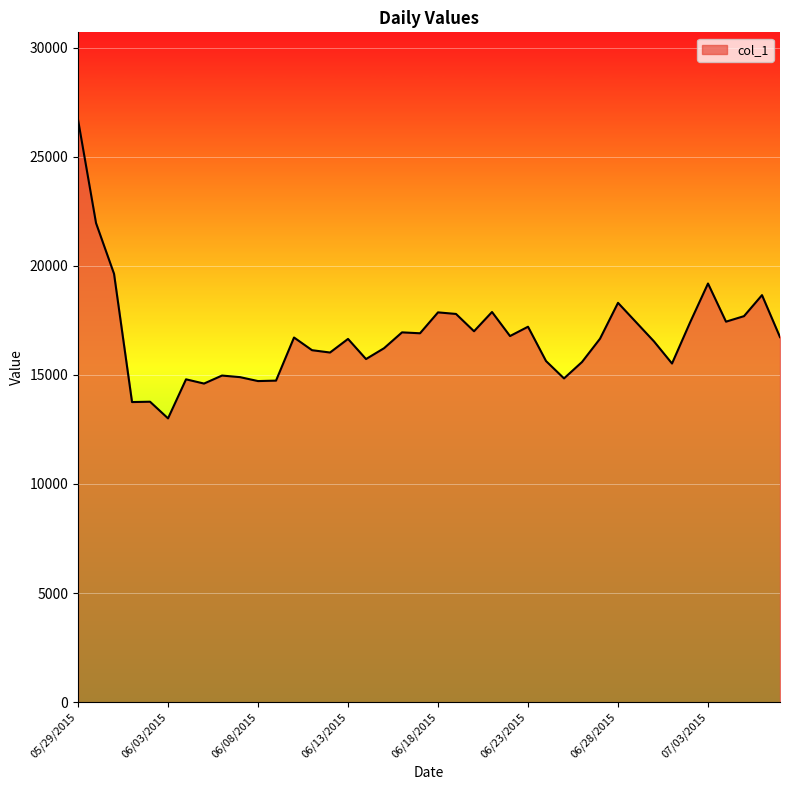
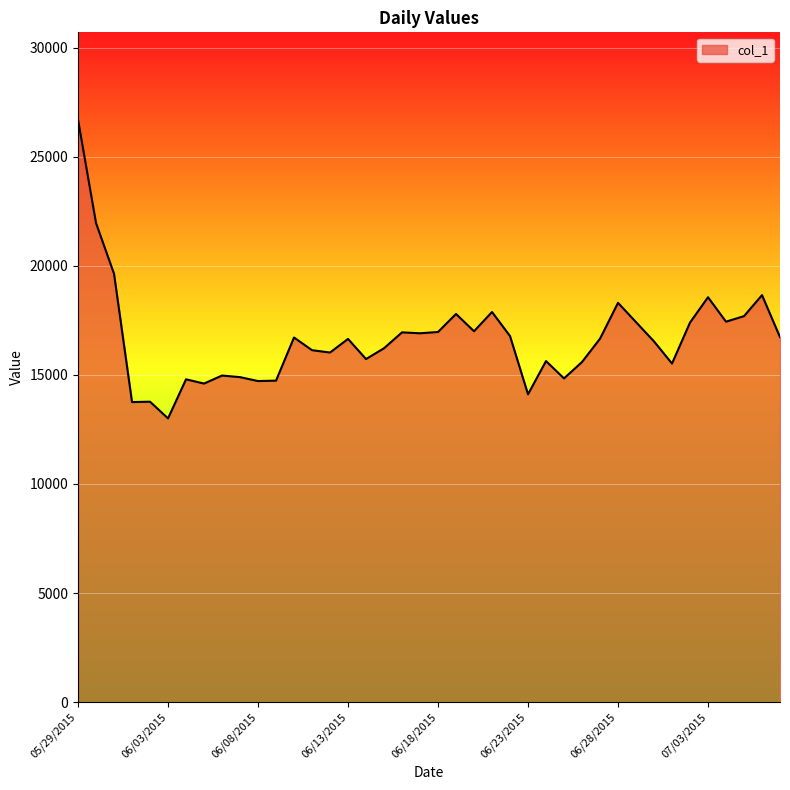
06/18/2015: 17900 -> 17000
06/23/2015: 17200 -> 14100
07/03/2015: 19200 -> 18600
